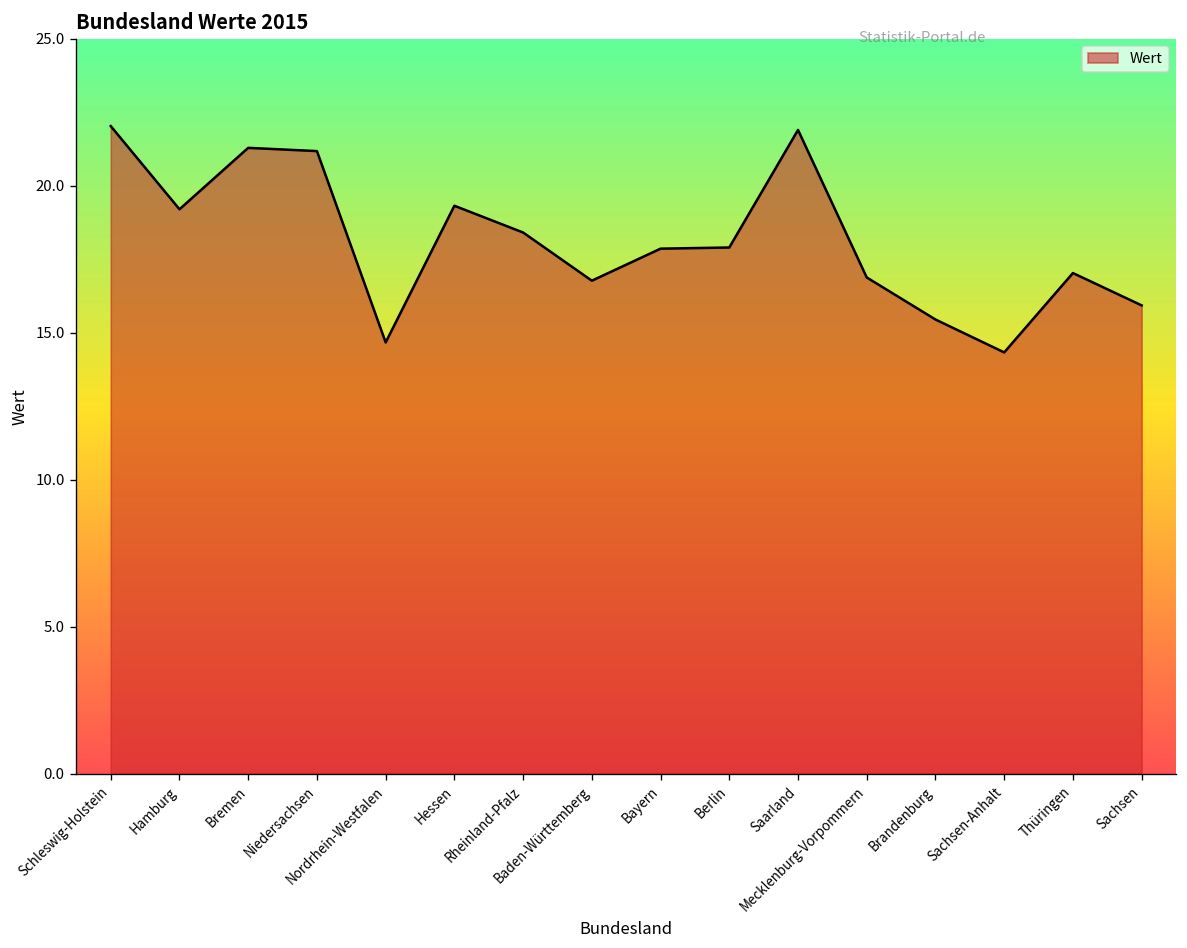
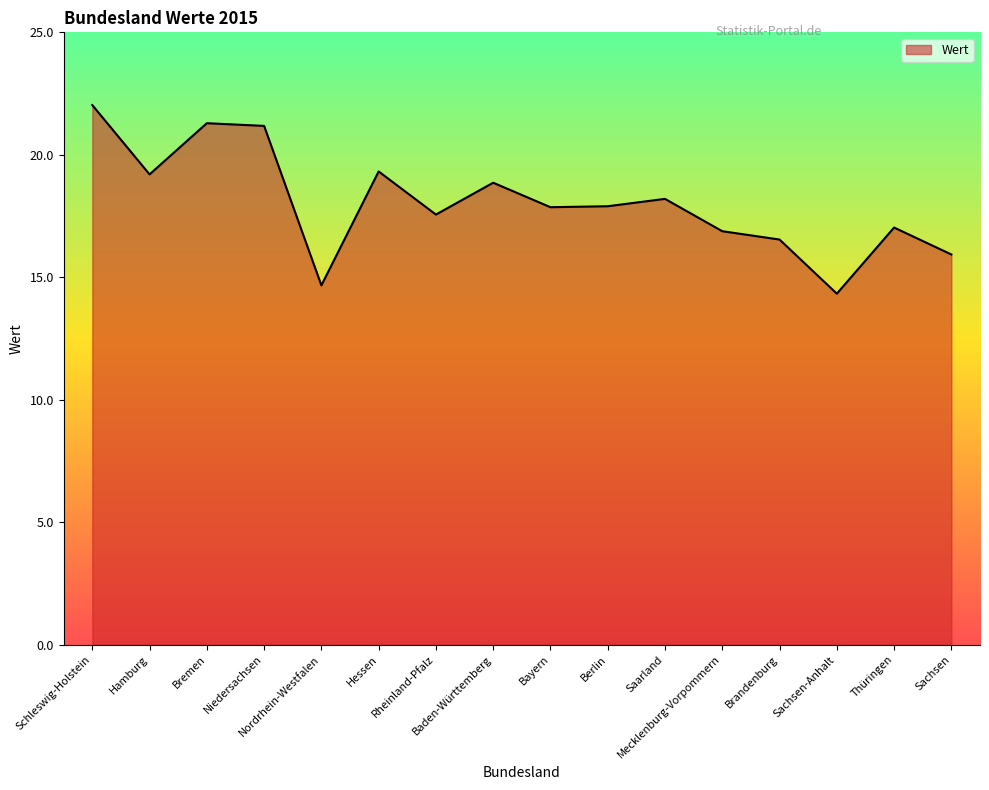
Rheinland-Pfalz: 18.4 -> 17.6
Baden-Württemberg: 16.8 -> 18.9
Saarland: 21.9 -> 18.2
Brandenburg: 15.5 -> 16.5
